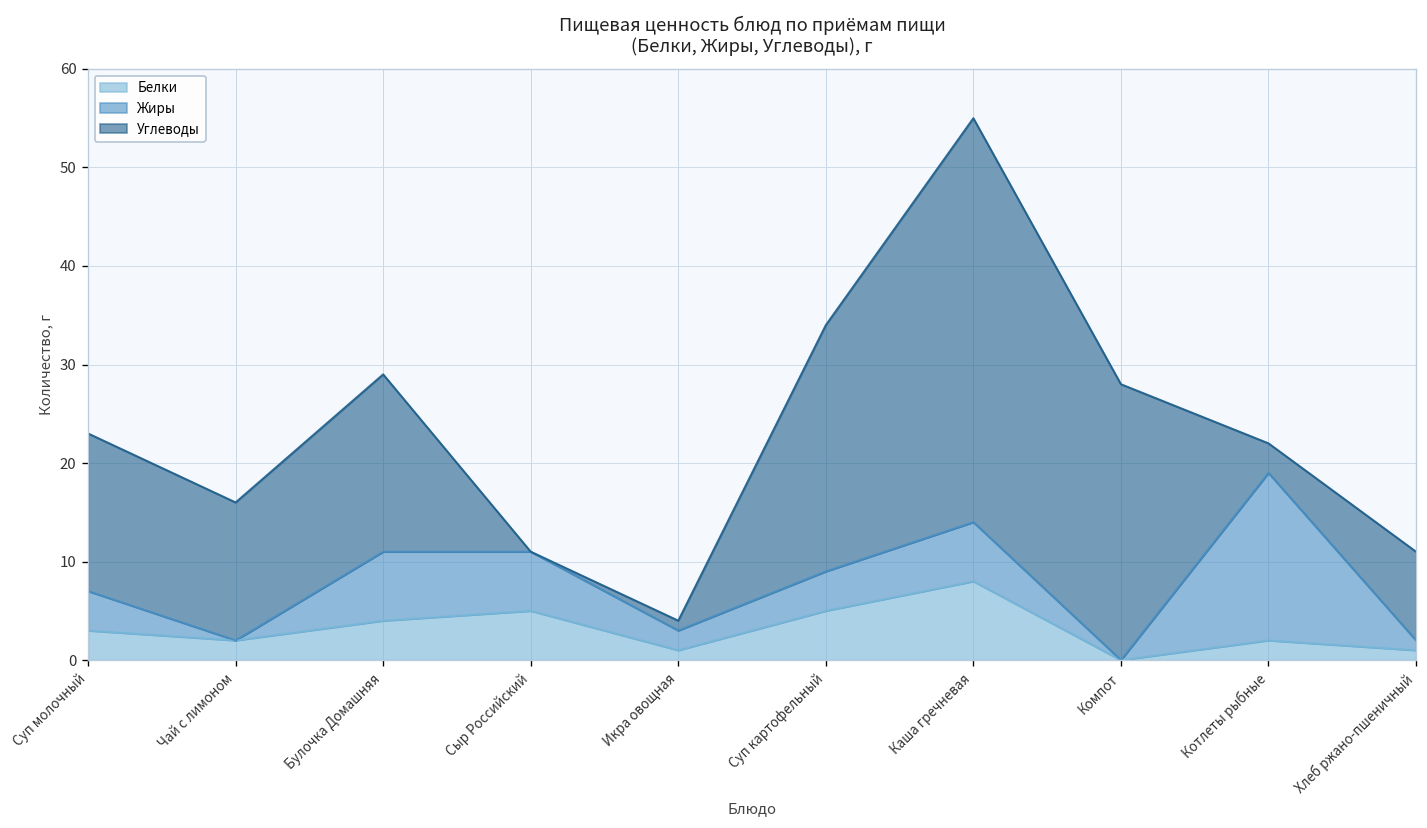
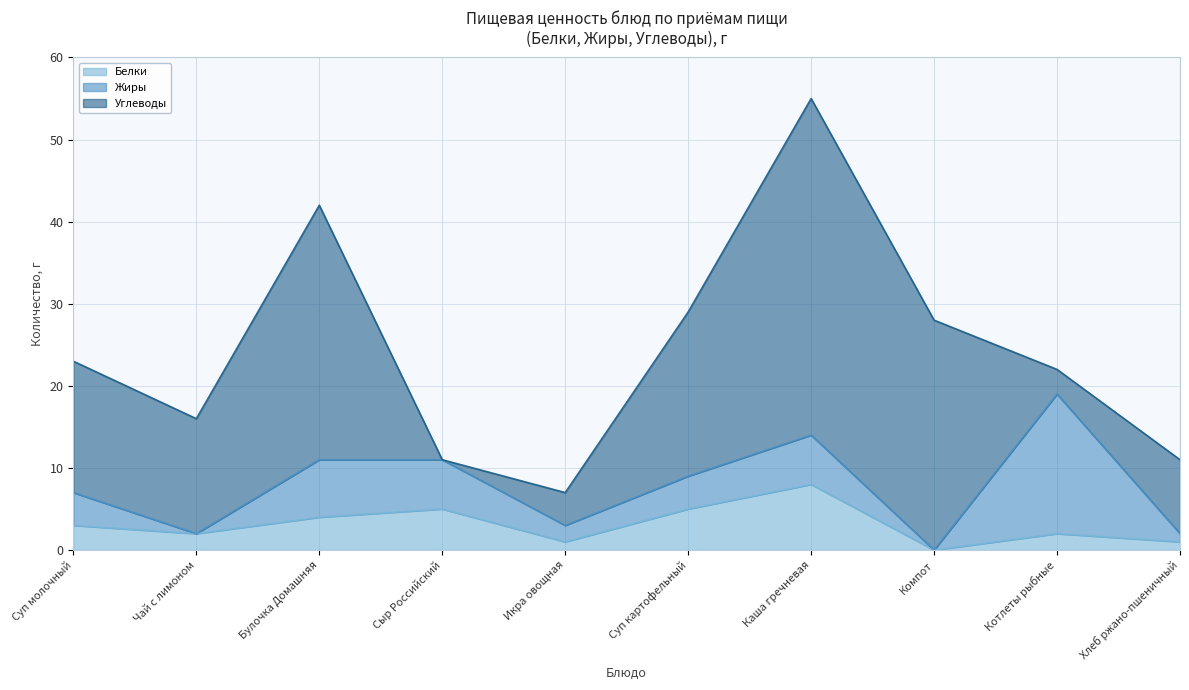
Углеводы, Булочка Домашняя: 18 -> 31
Углеводы, Икра овощная: 1 -> 4
Углеводы, Суп картофельный: 25 -> 20
